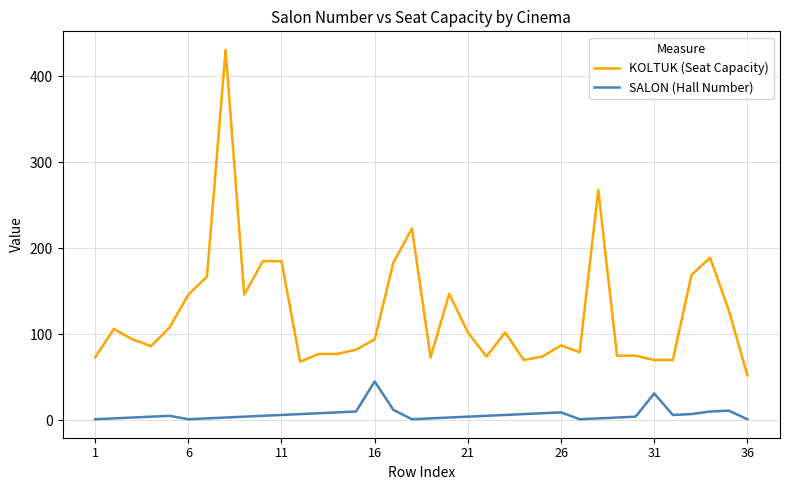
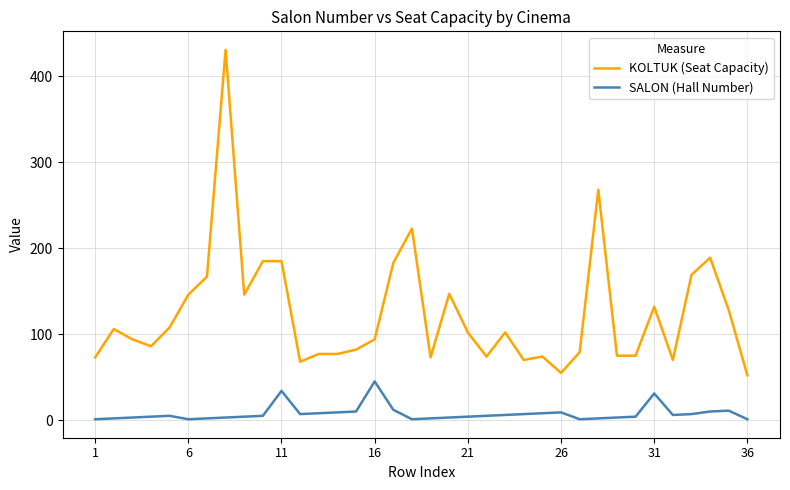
SALON (Hall Number), 11: 10 -> 30
KOLTUK (Seat Capacity), 26: 90 -> 60
KOLTUK (Seat Capacity), 31: 70 -> 130
